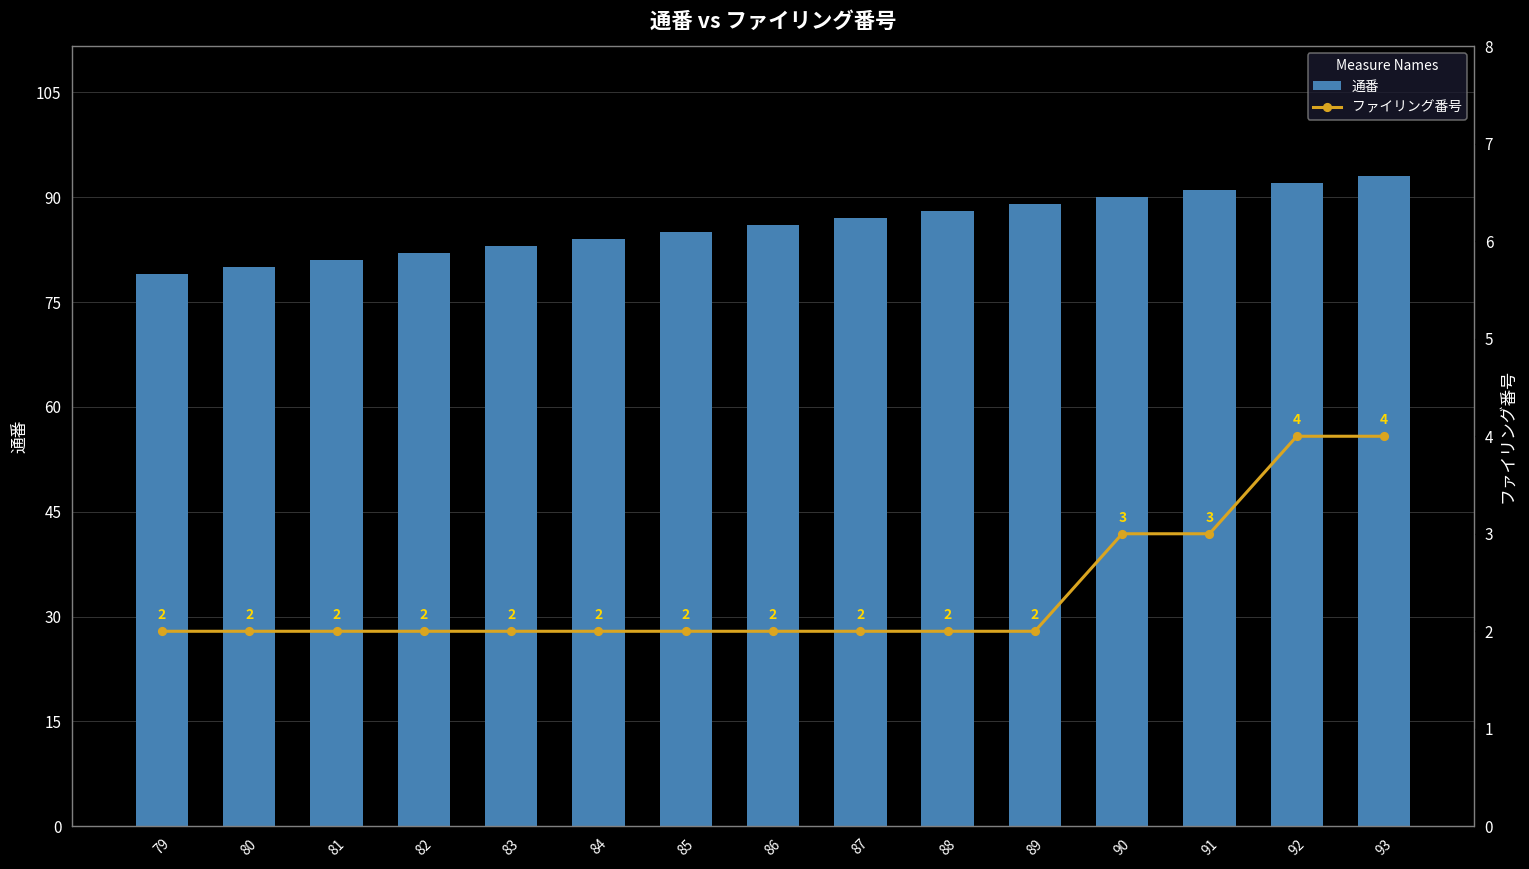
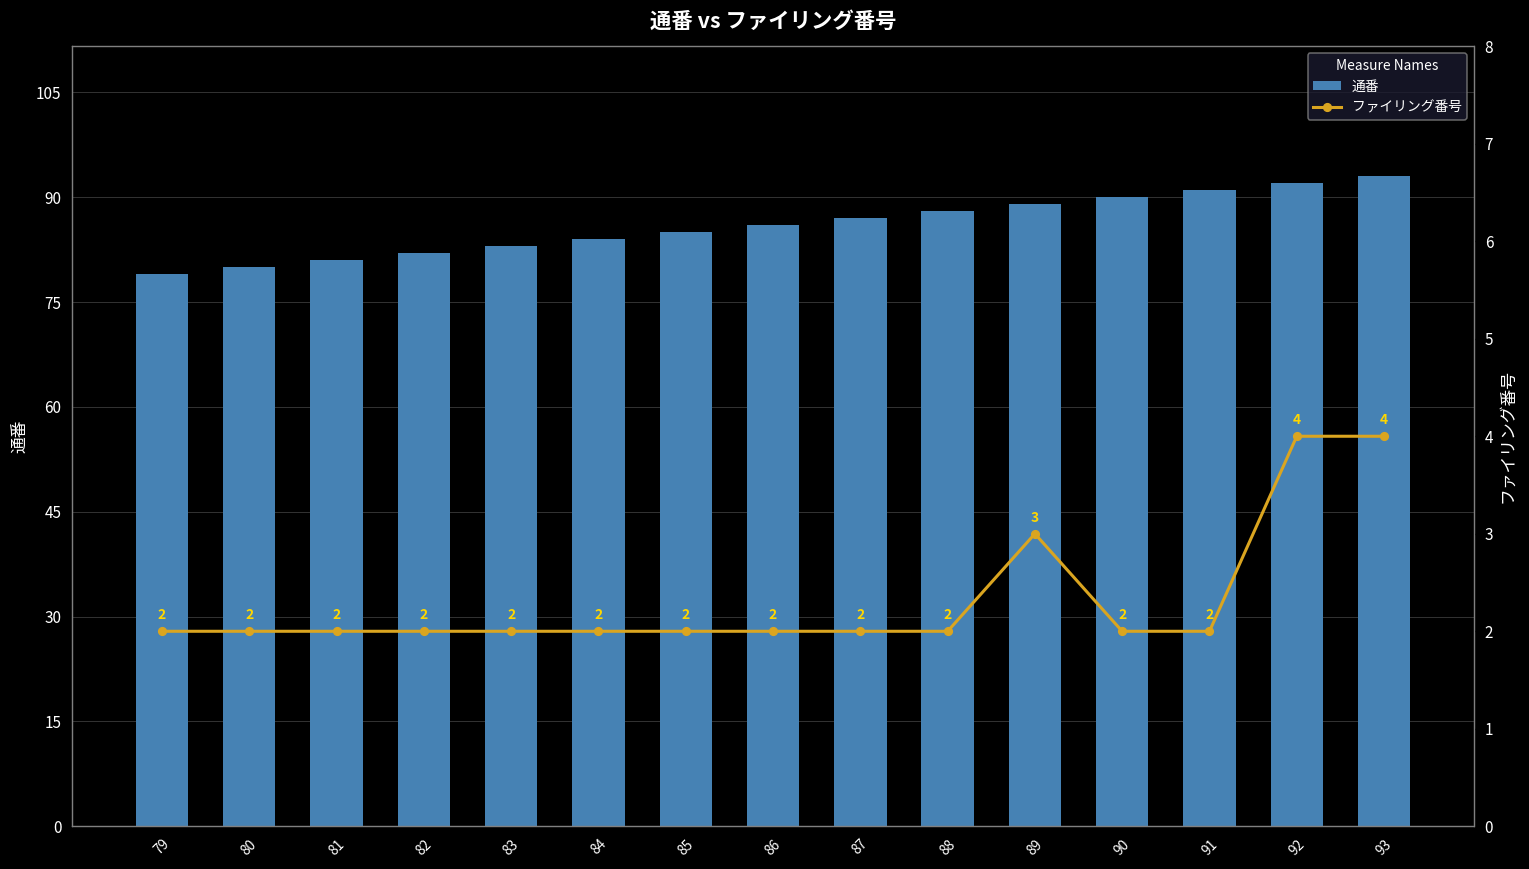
ファイリング番号, 89: 2 -> 3
ファイリング番号, 90: 3 -> 2
ファイリング番号, 91: 3 -> 2
